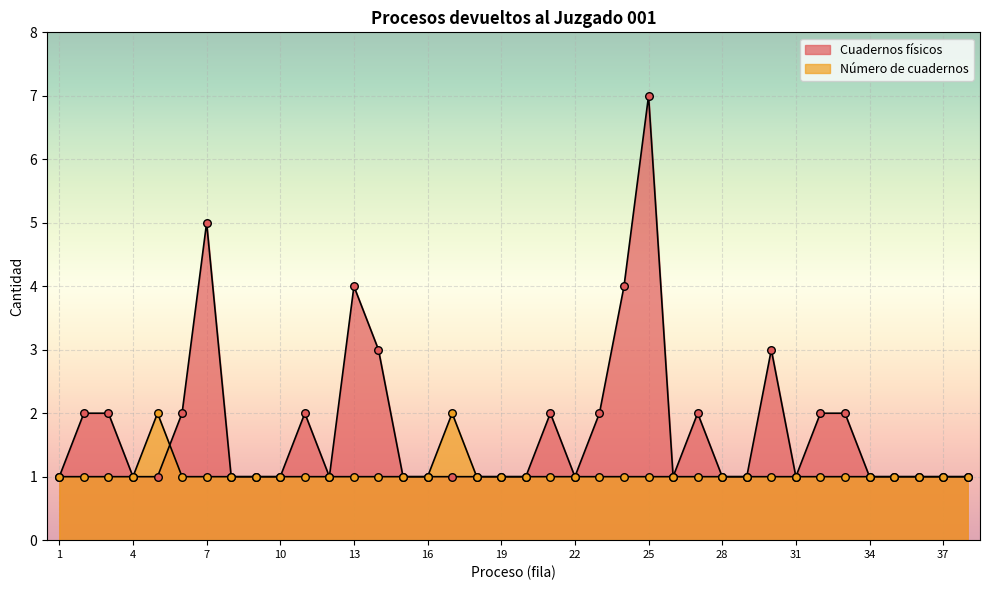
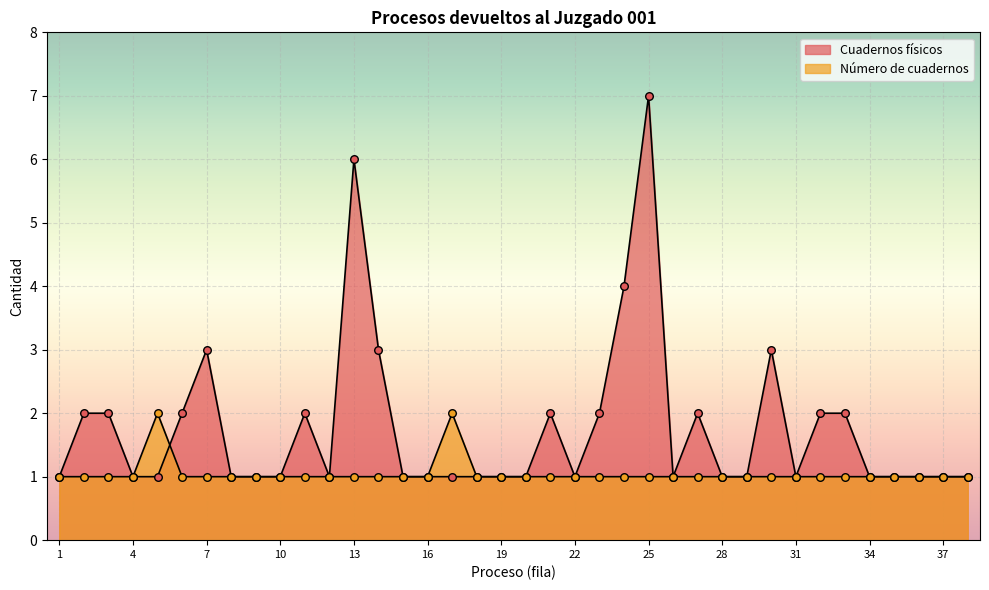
Cuadernos físicos, 7: 5 -> 3
Cuadernos físicos, 13: 4 -> 6
